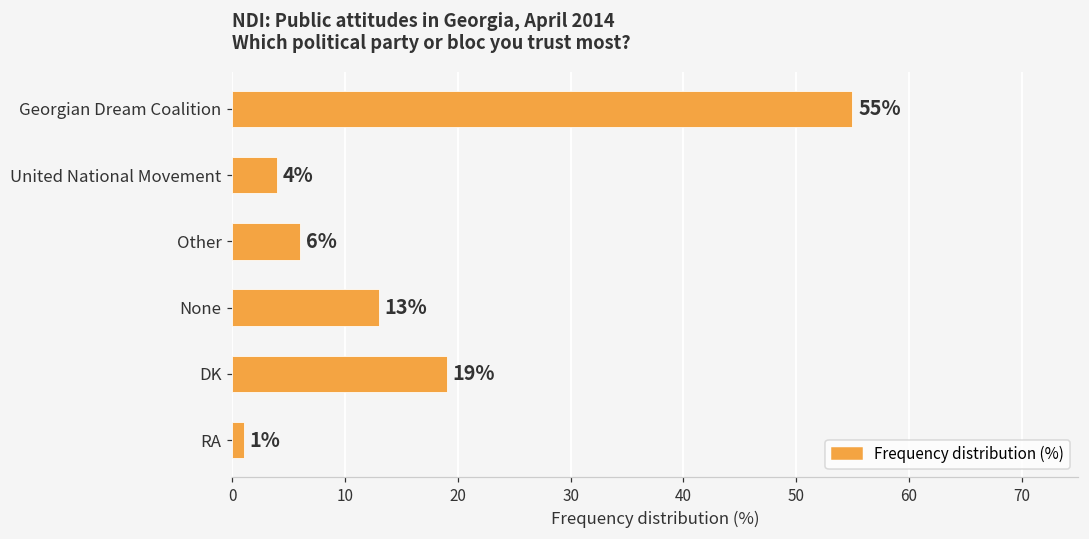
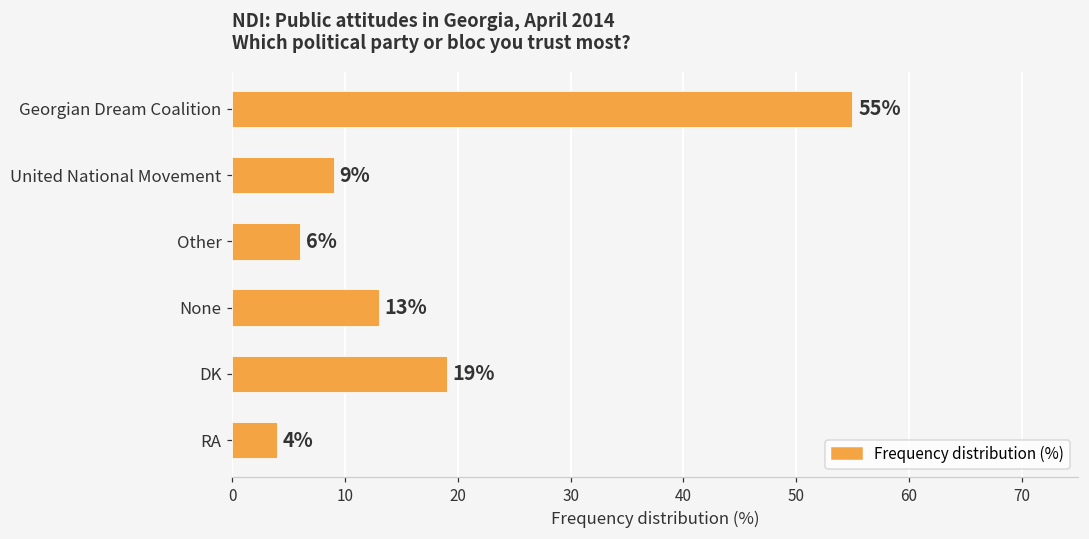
United National Movement: 4% -> 9%
RA: 1% -> 4%
